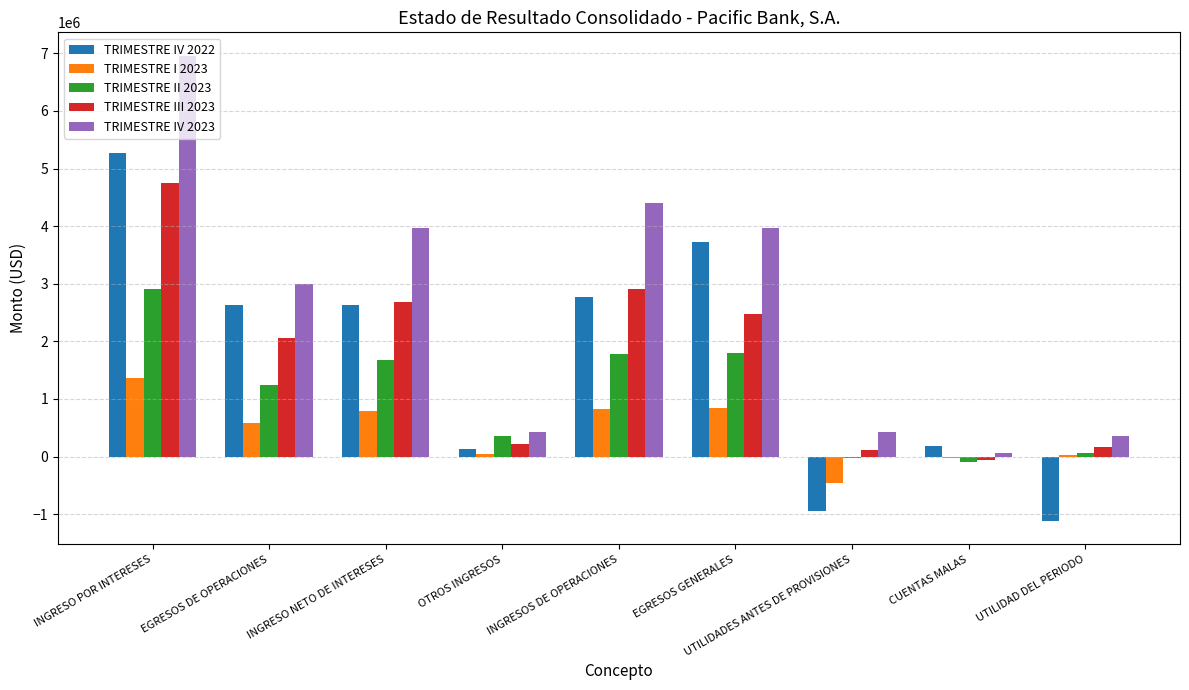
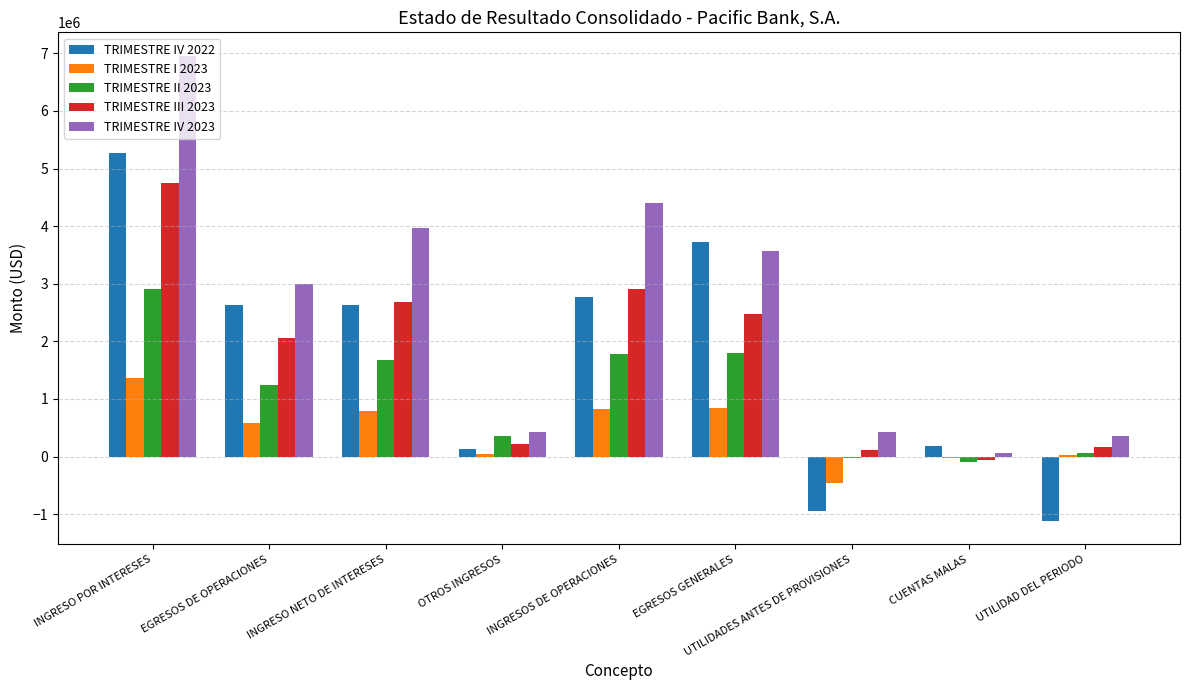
TRIMESTRE IV 2023, EGRESOS GENERALES: 4000000 -> 3600000
